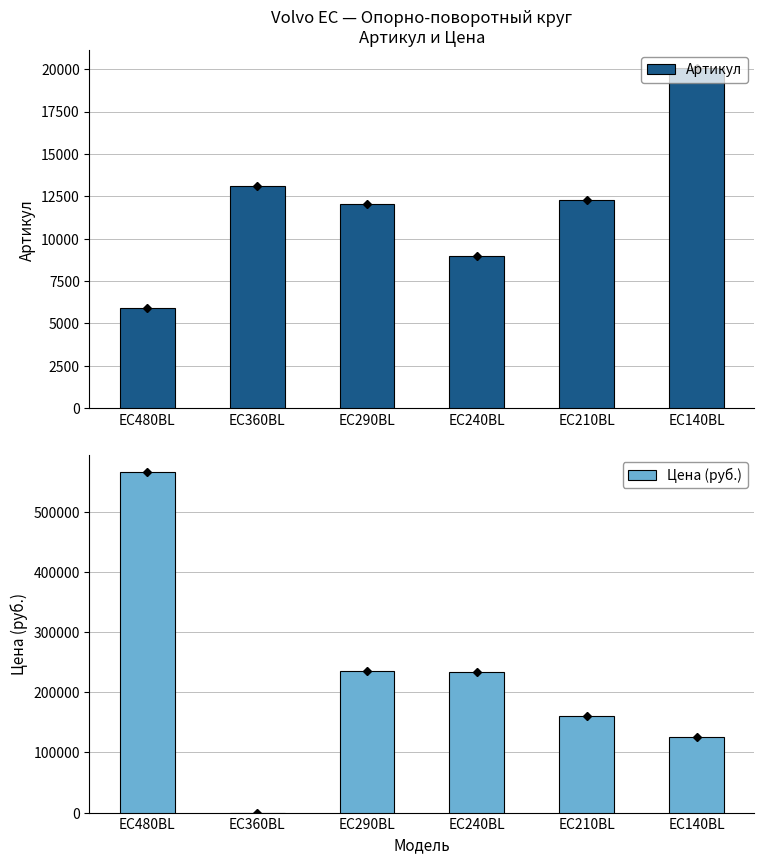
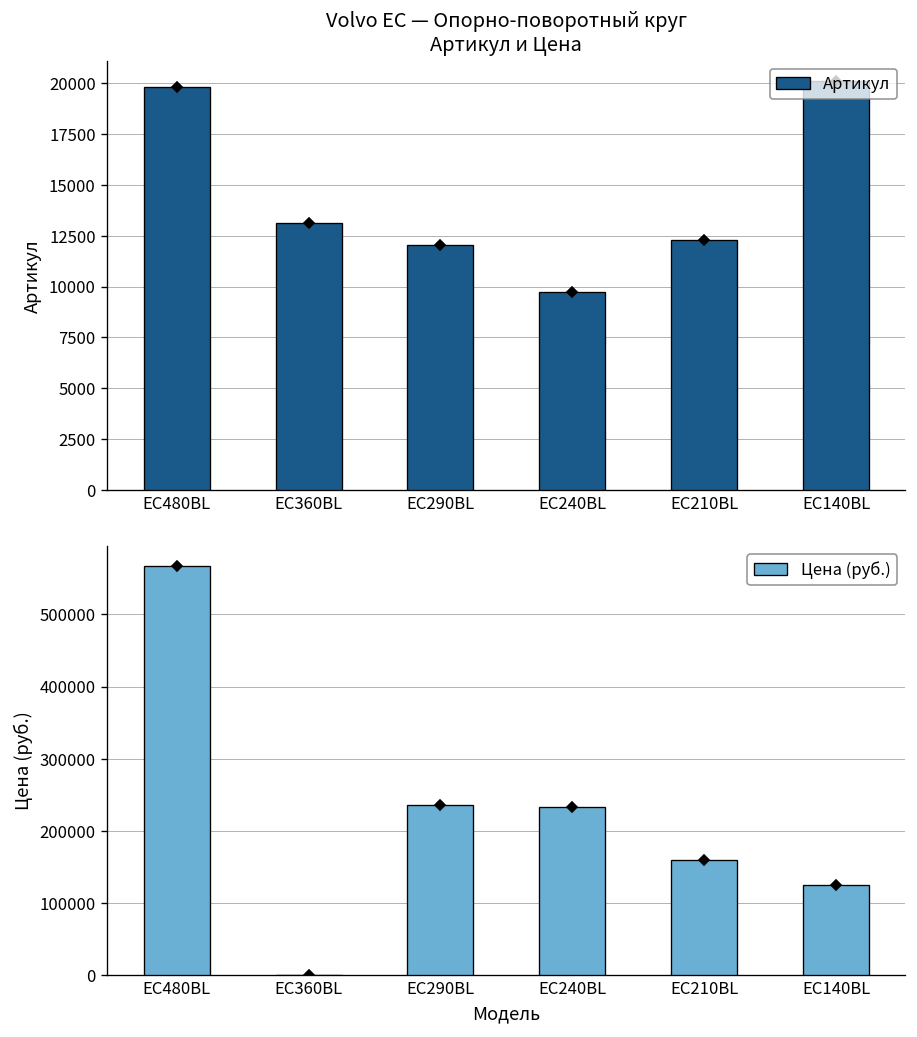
Volvo EC — Опорно-поворотный круг Артикул и Цена, Артикул, EC480BL: 5900 -> 19800
Volvo EC — Опорно-поворотный круг Артикул и Цена, Артикул, EC240BL: 9000 -> 9800
